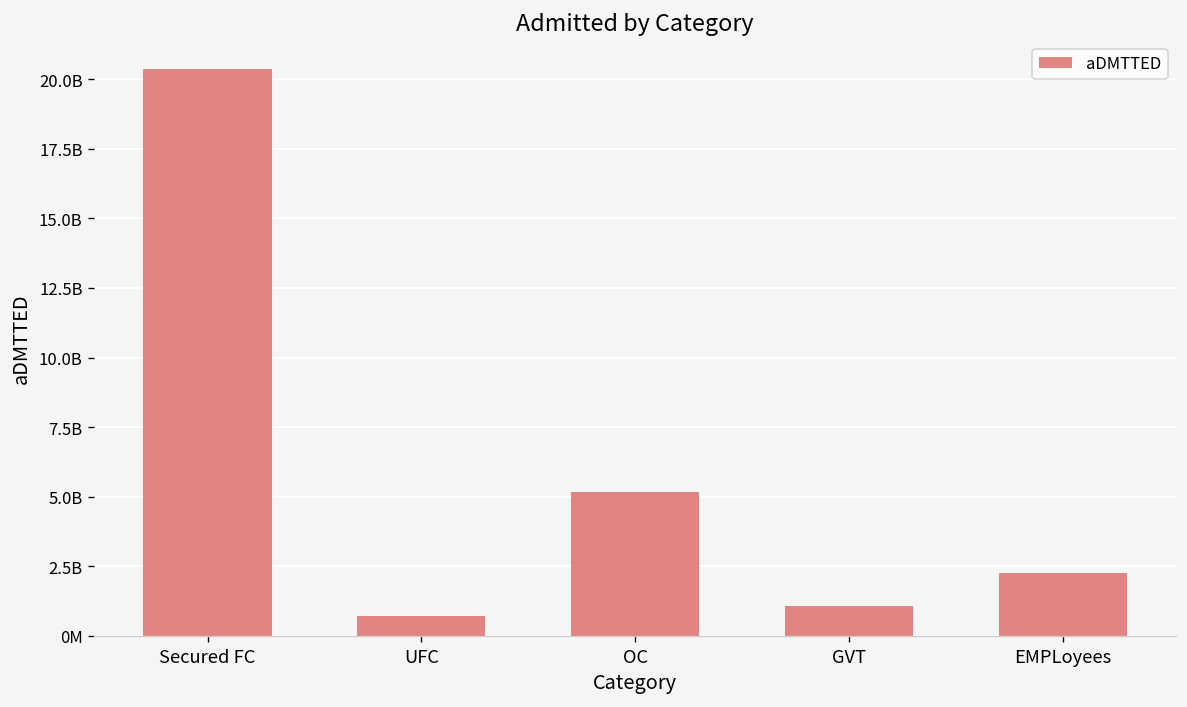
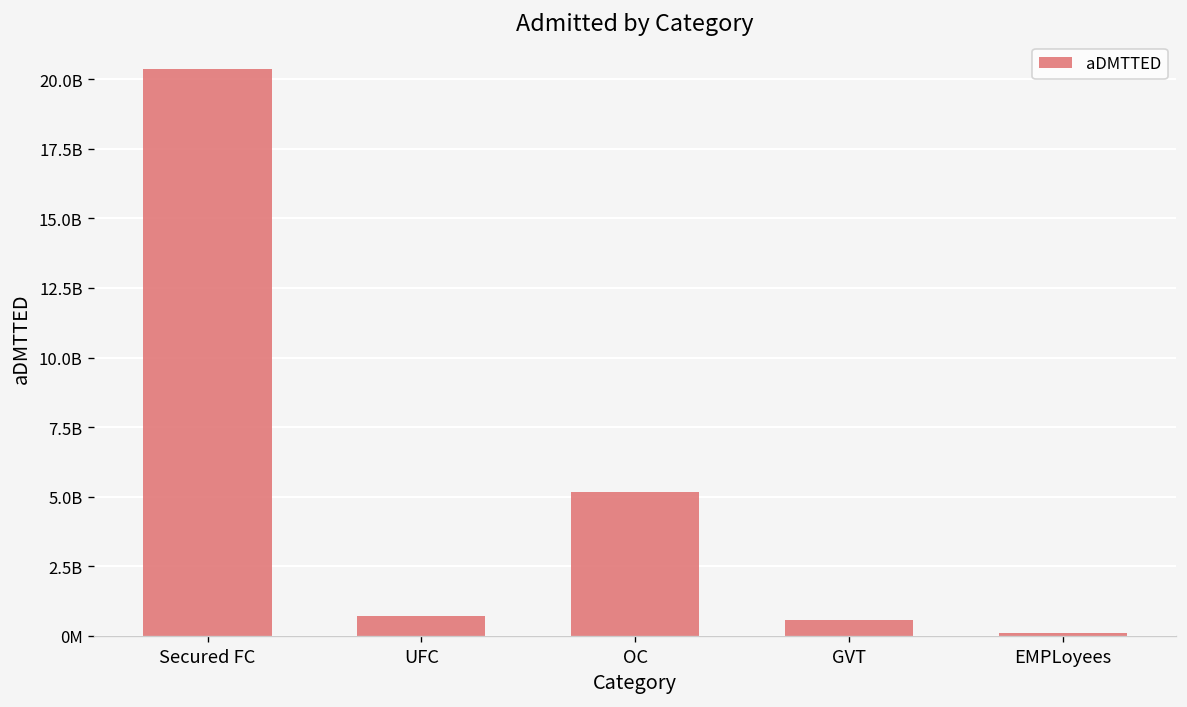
GVT: 1100000000 -> 600000000
EMPLoyees: 2300000000 -> 100000000
